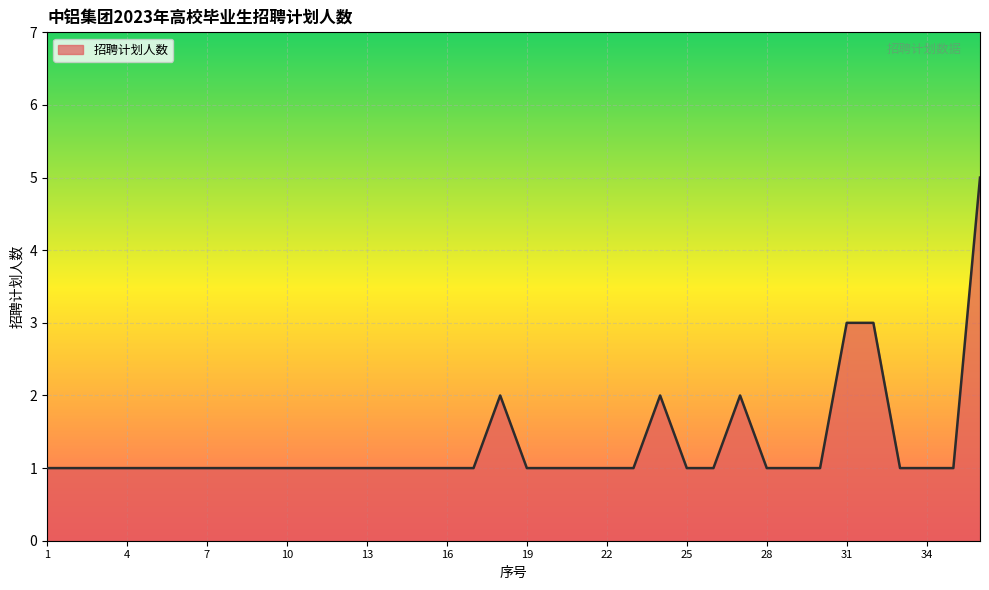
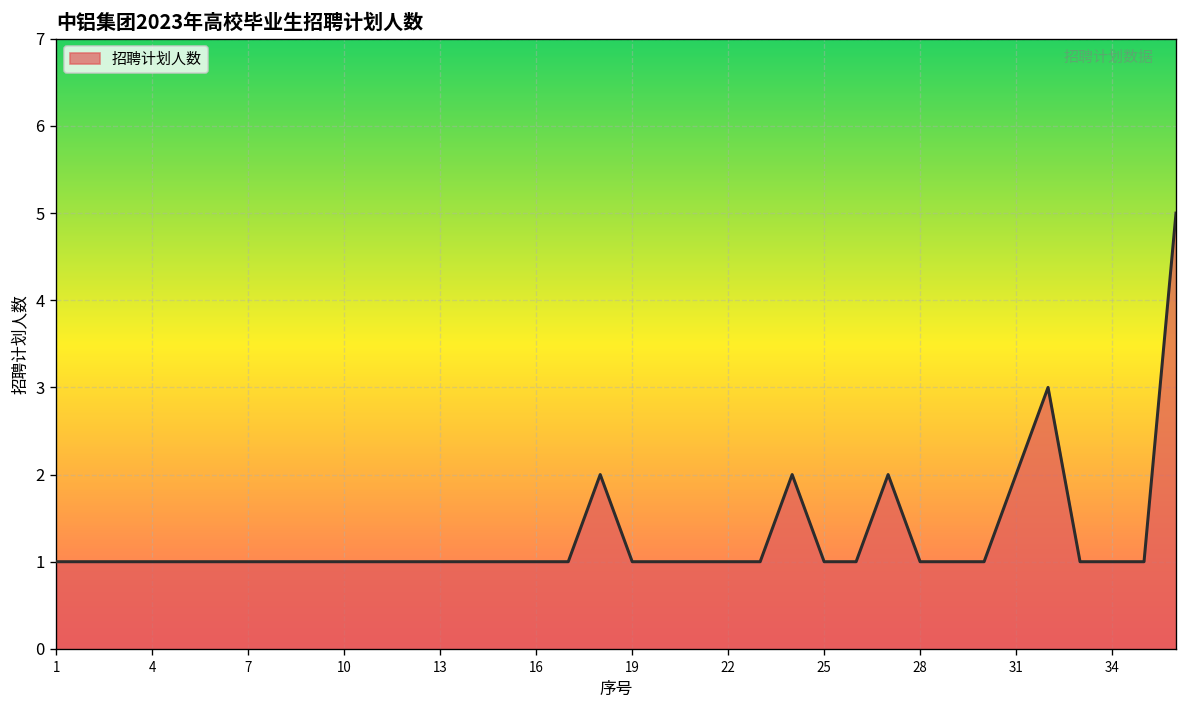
31: 3 -> 2
